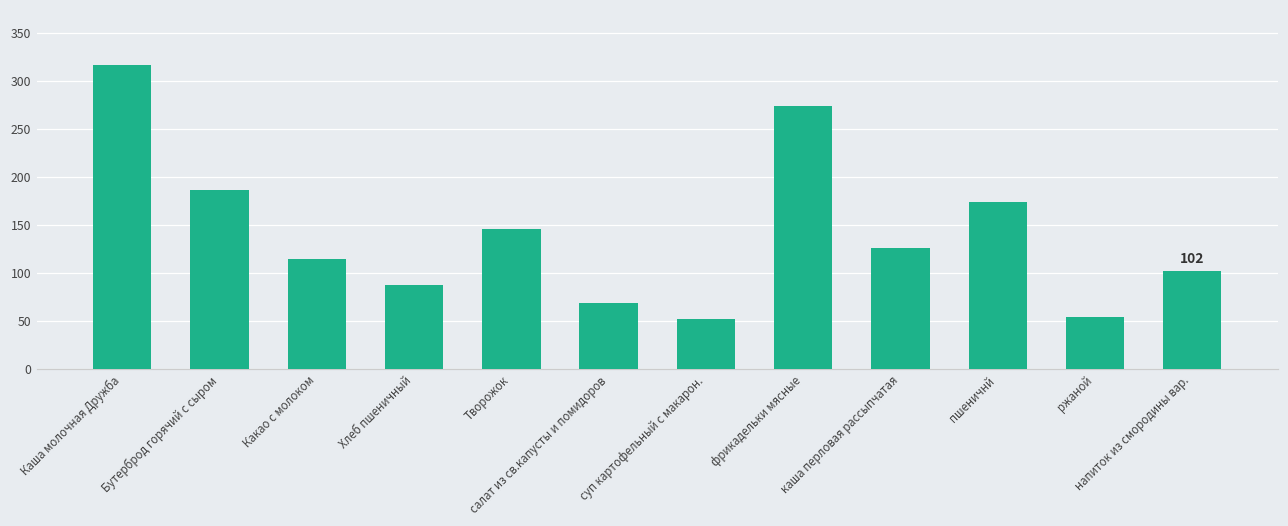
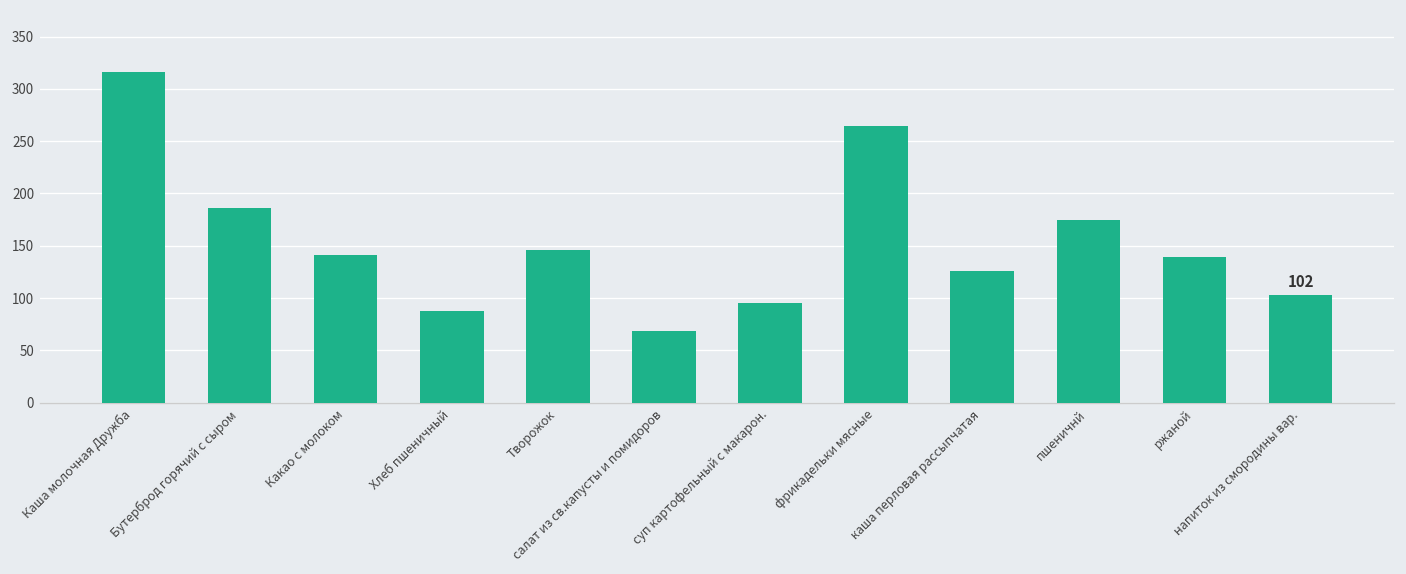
Какао с молоком: 110 -> 140
суп картофельный с макарон.: 50 -> 90
фрикадельки мясные: 270 -> 260
ржаной: 50 -> 140
